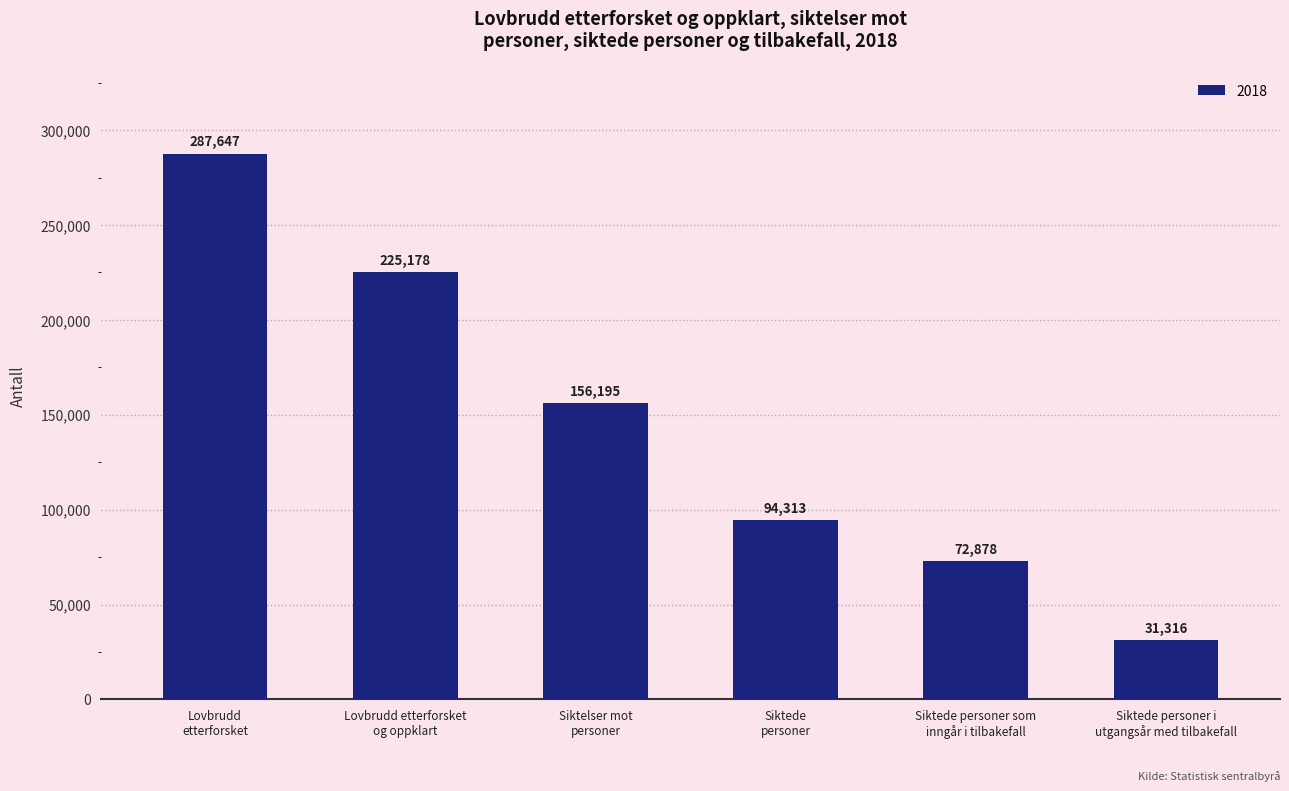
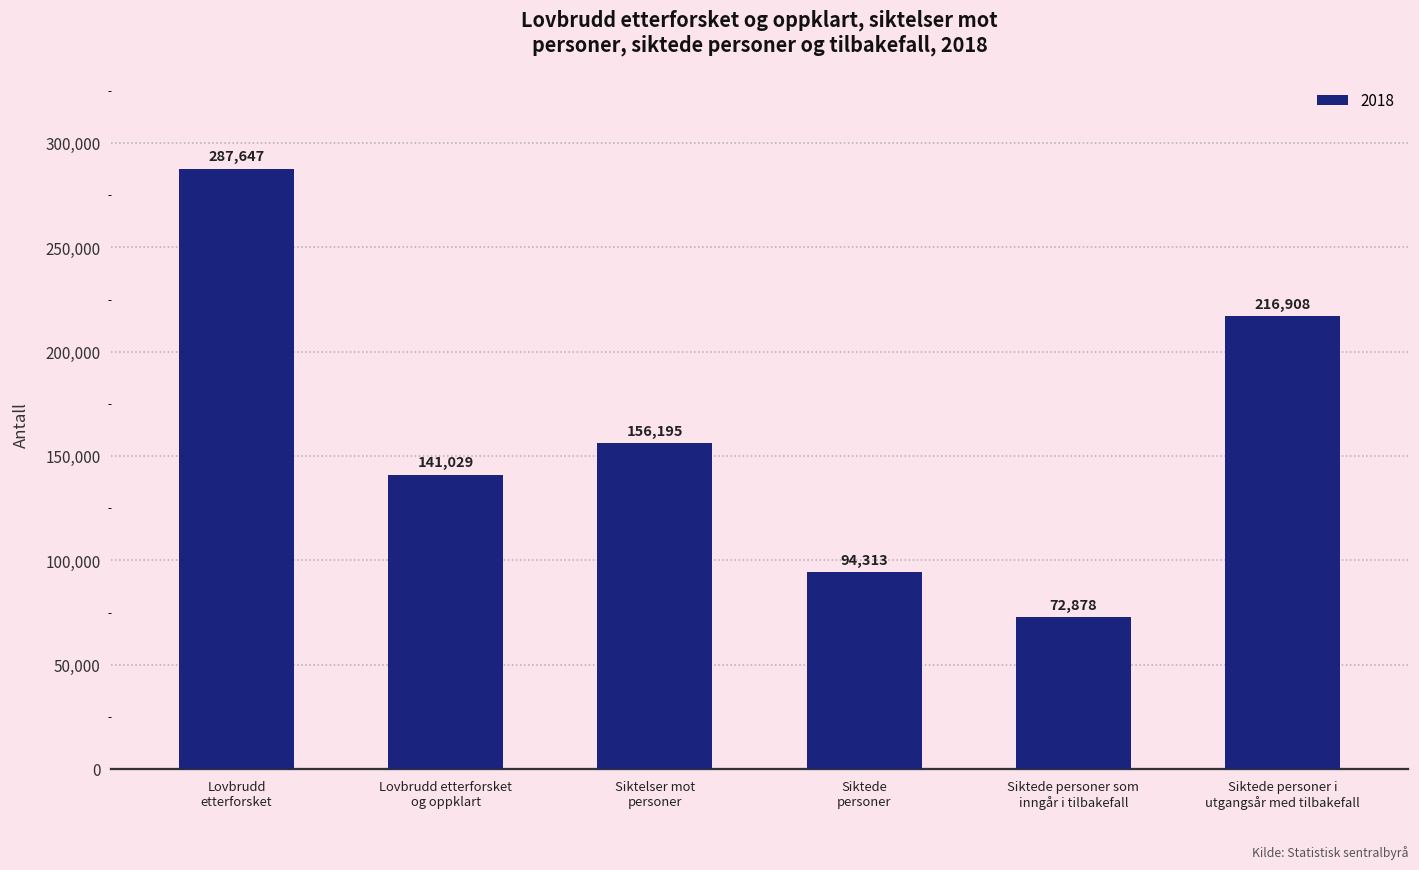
Lovbrudd etterforsket og oppklart: 225,178 -> 141,029
Siktede personer i utgangsår med tilbakefall: 31,316 -> 216,908
